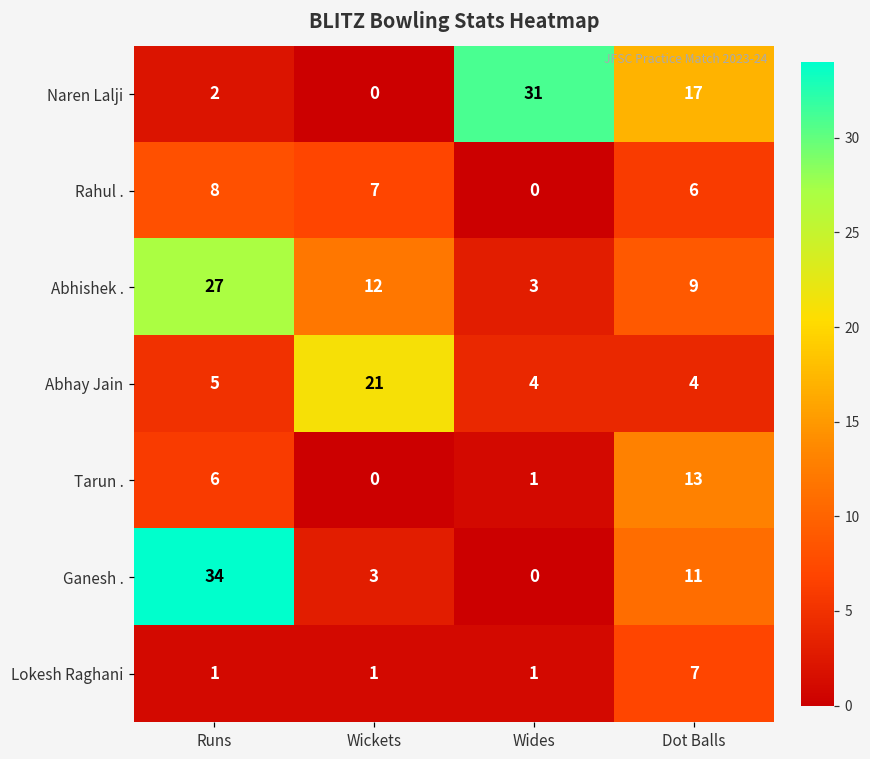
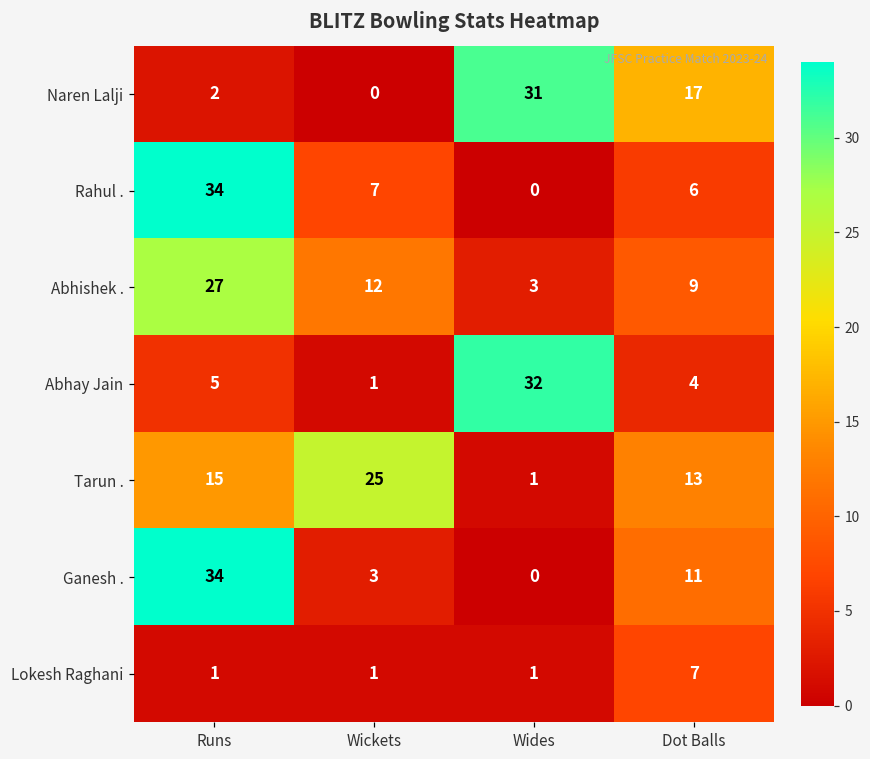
Rahul ., Runs: 8 -> 34
Abhay Jain, Wickets: 21 -> 1
Abhay Jain, Wides: 4 -> 32
Tarun ., Runs: 6 -> 15
Tarun ., Wickets: 0 -> 25
